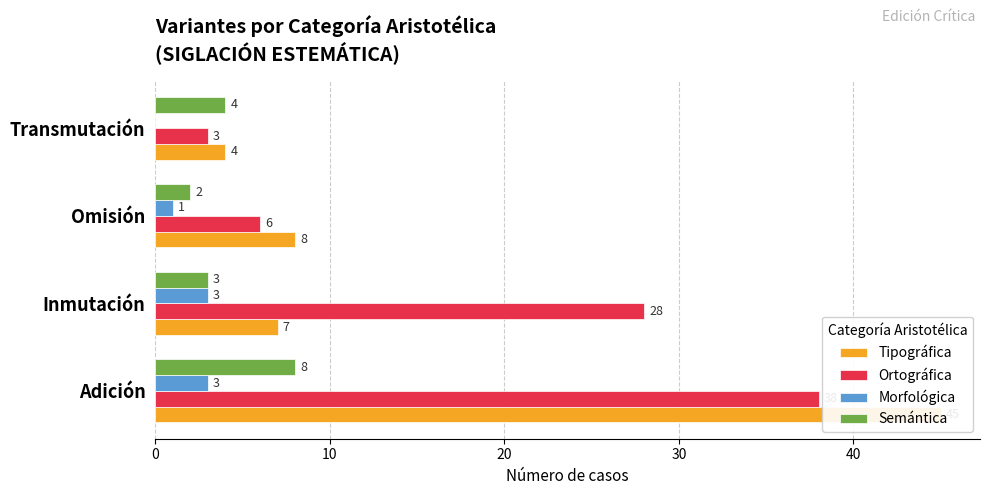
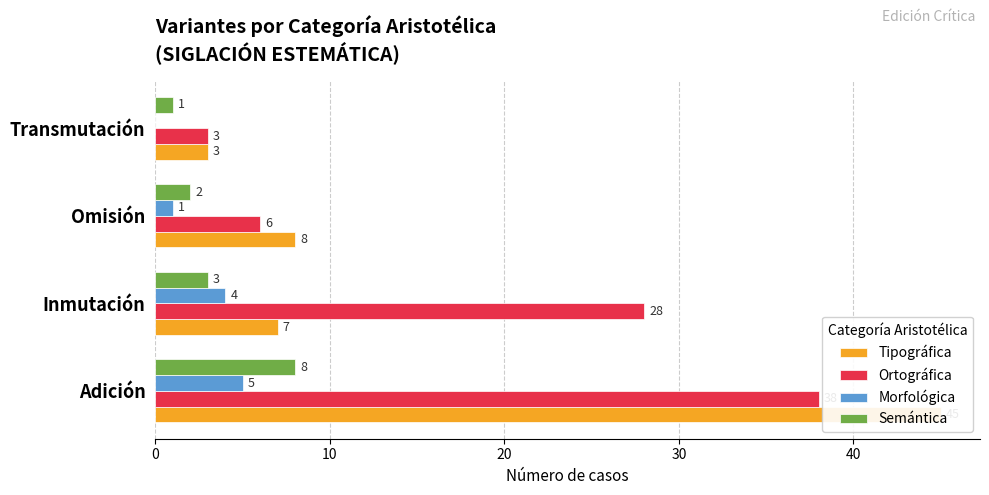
Semántica, Transmutación: 4 -> 1
Tipográfica, Transmutación: 4 -> 3
Morfológica, Inmutación: 3 -> 4
Morfológica, Adición: 3 -> 5
